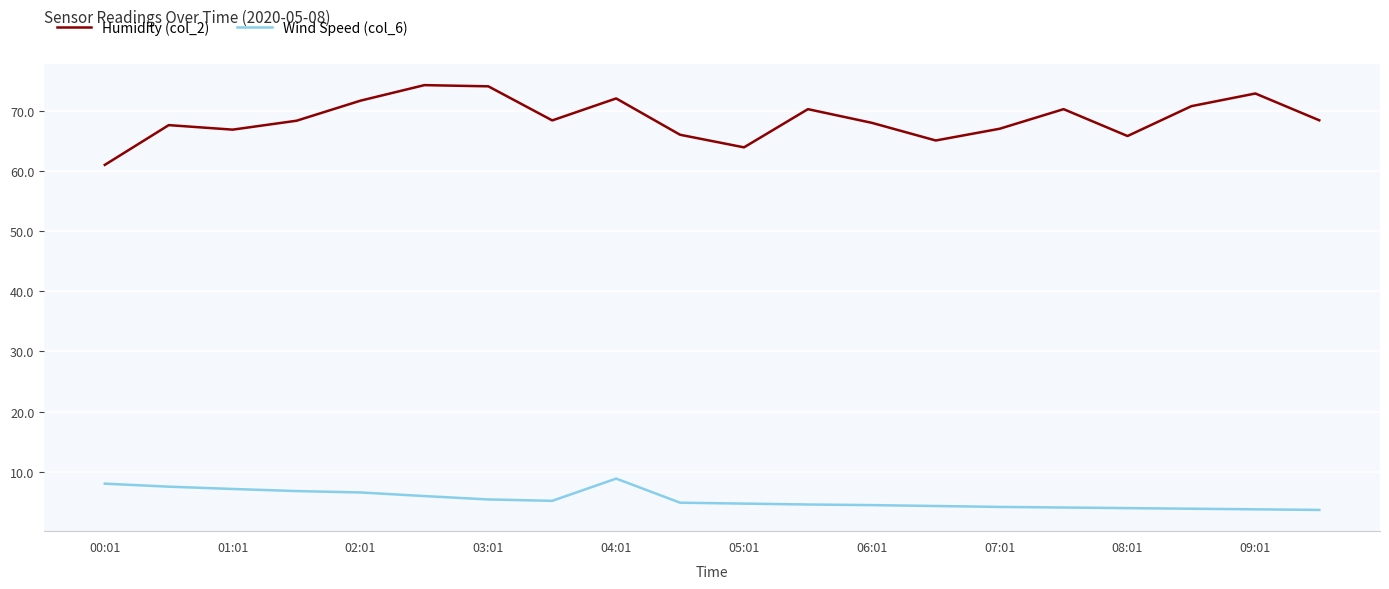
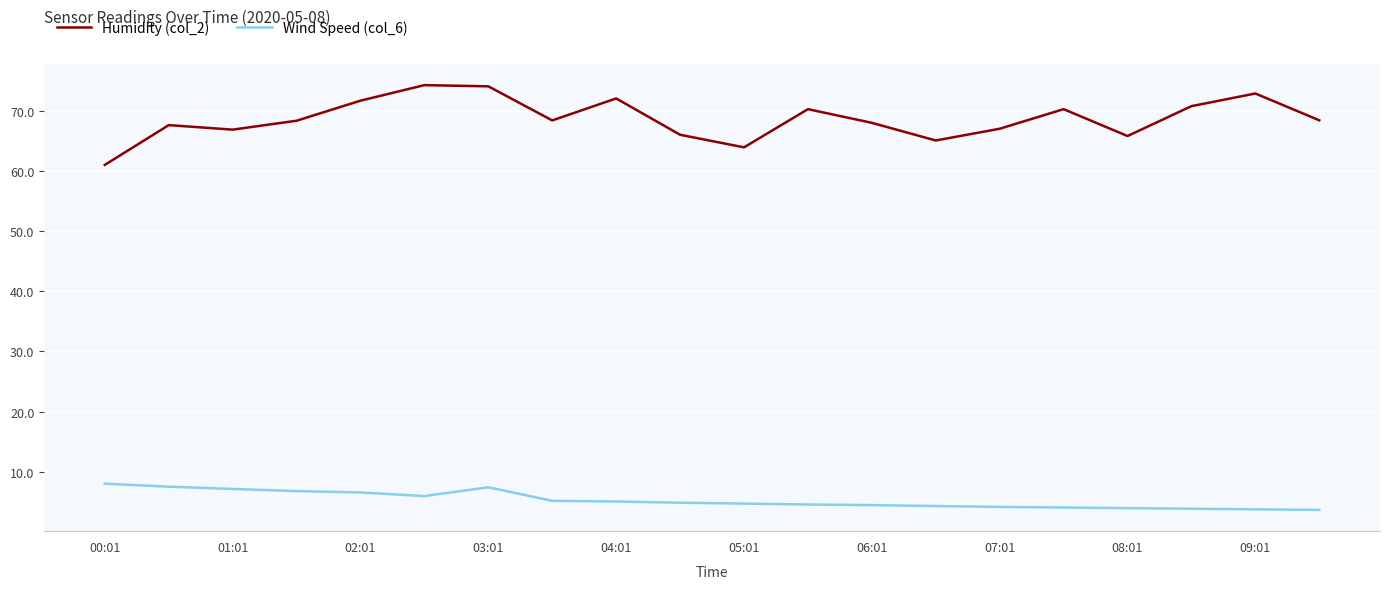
Wind Speed (col_6), 03:01: 5 -> 7
Wind Speed (col_6), 04:01: 9 -> 5
